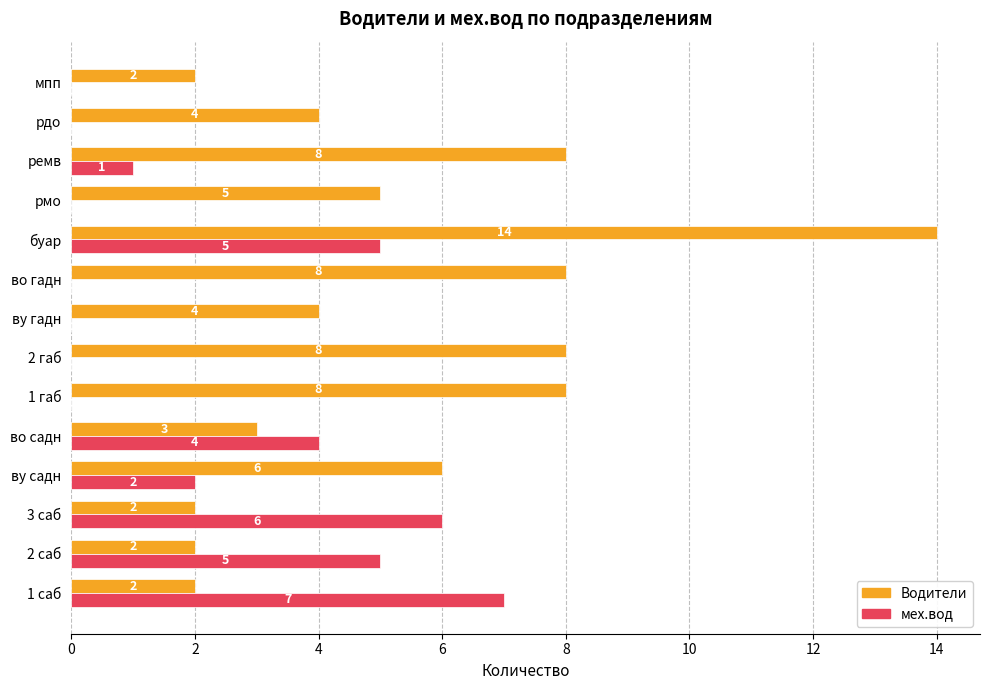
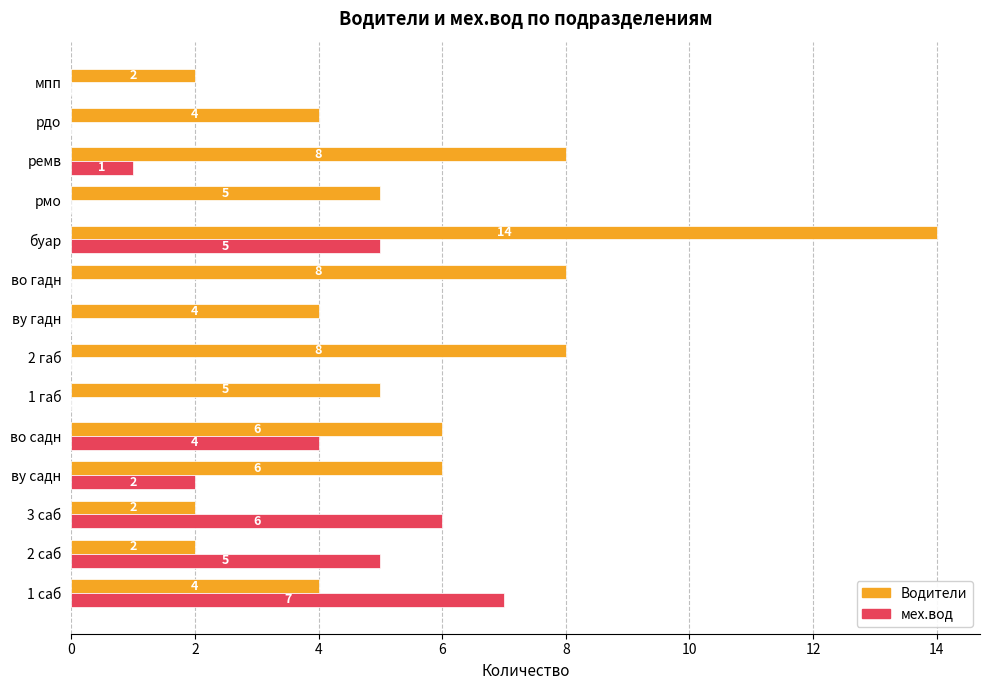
Водители, 1 габ: 8 -> 5
Водители, во садн: 3 -> 6
Водители, 1 саб: 2 -> 4
